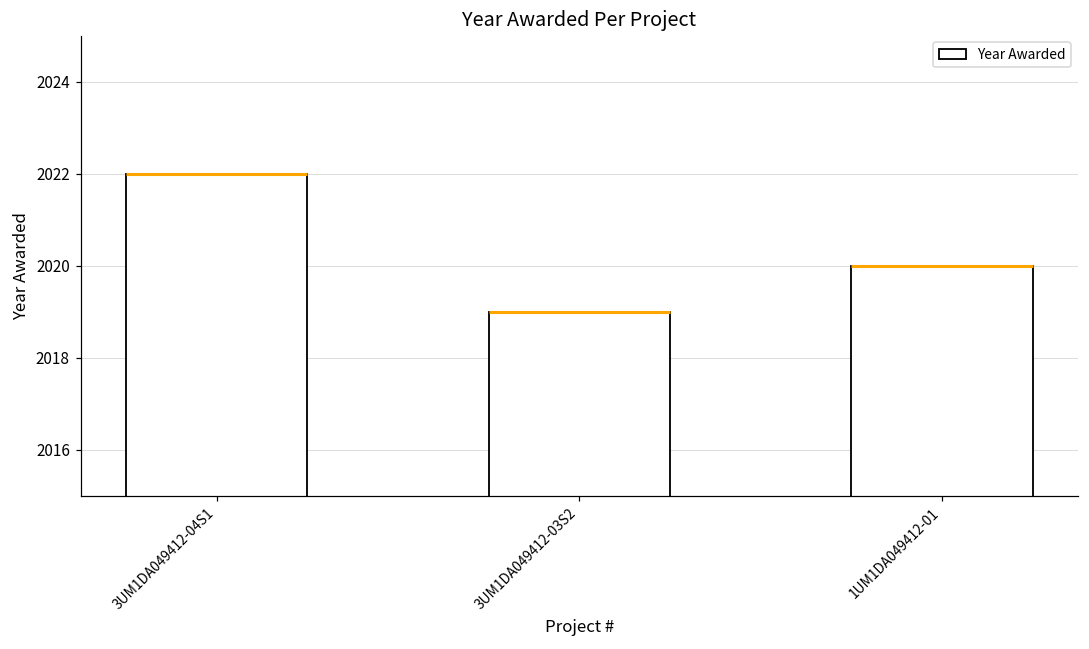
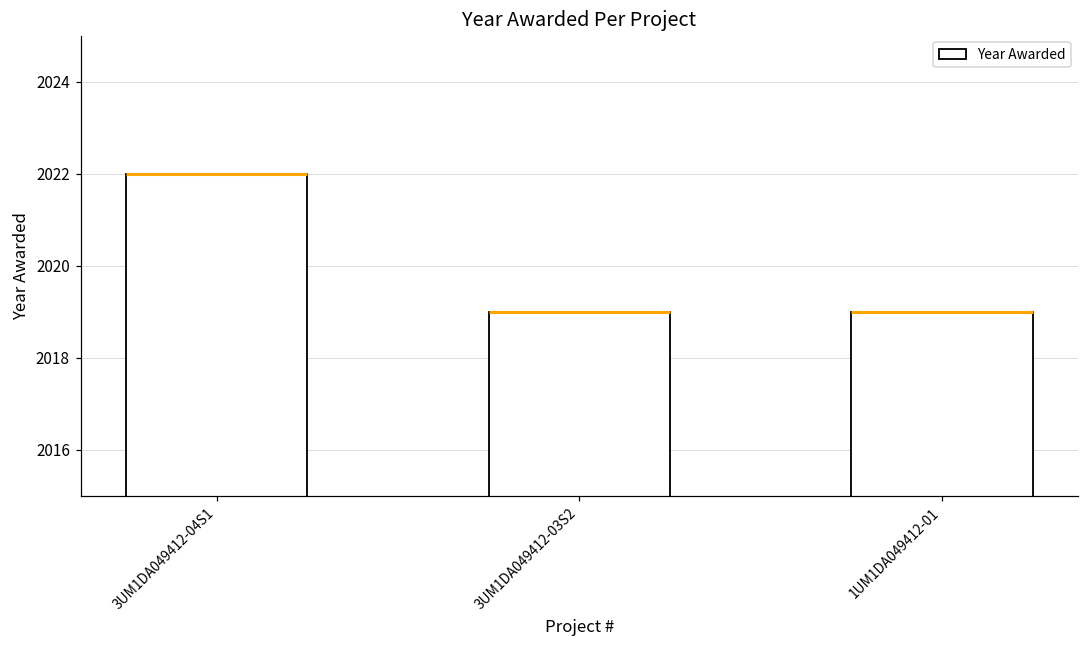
1UM1DA049412-01: 2020 -> 2019
